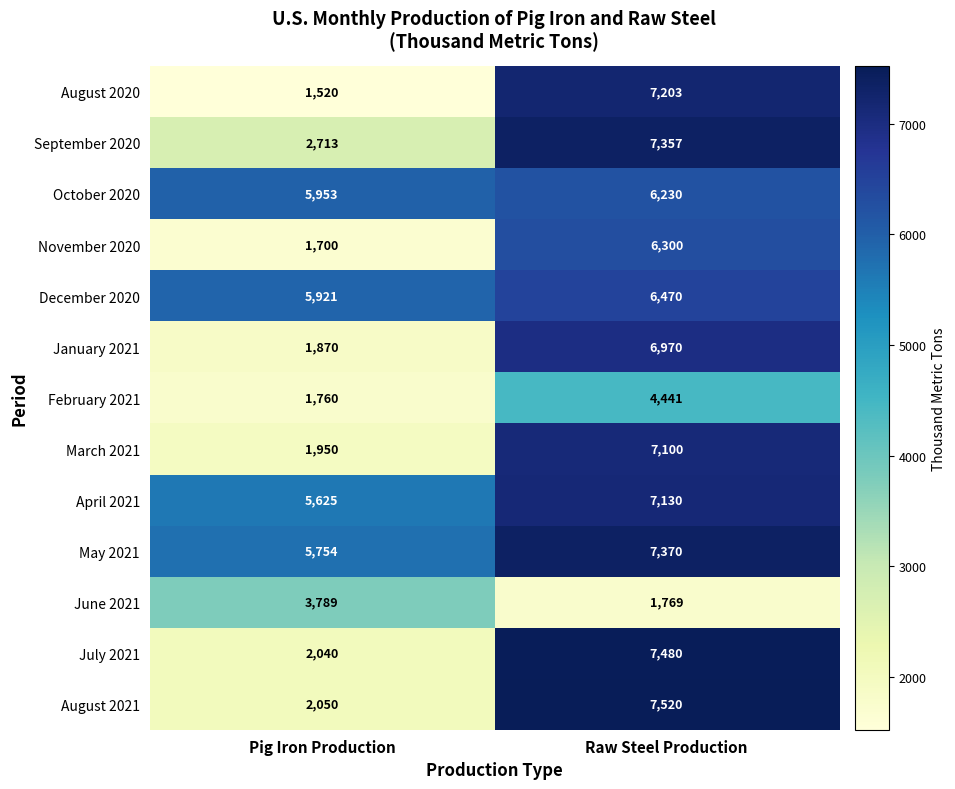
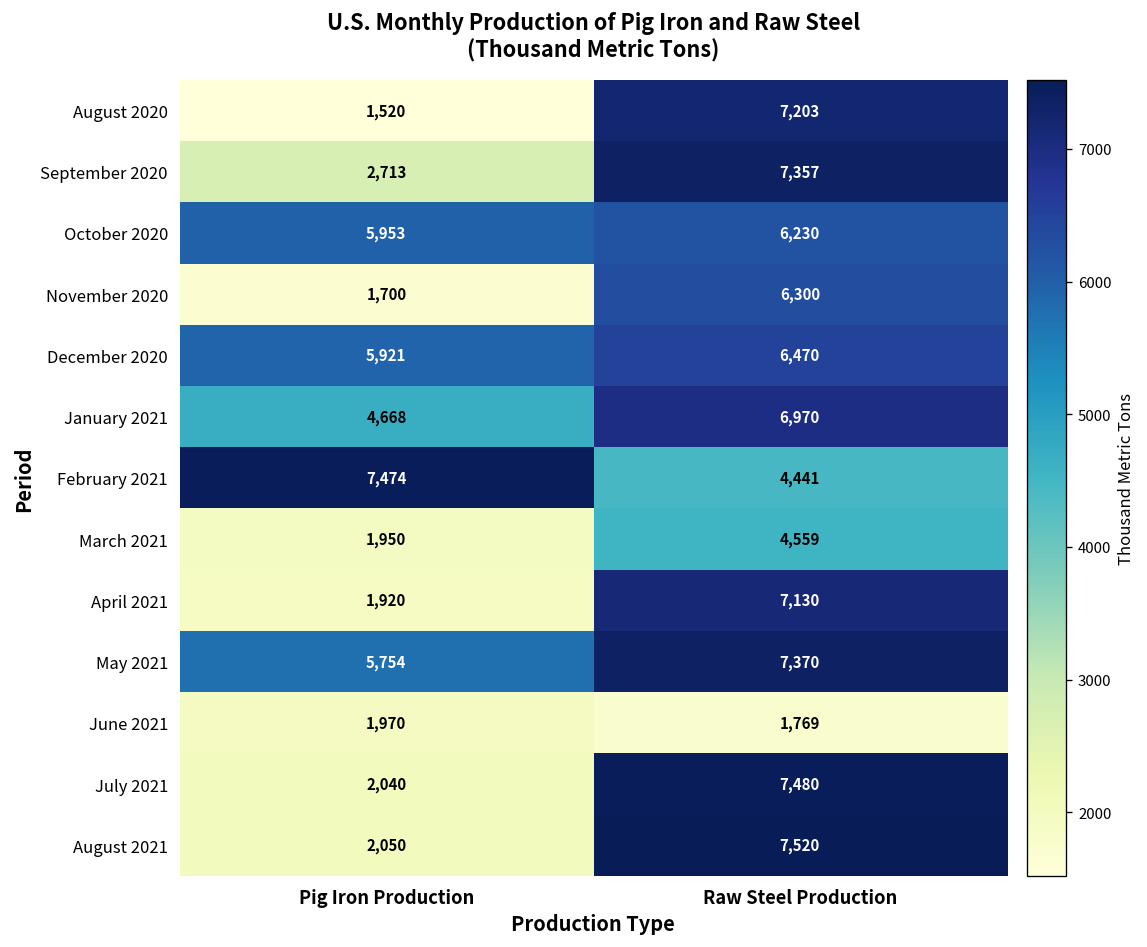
January 2021, Pig Iron Production: 1,870 -> 4,668
February 2021, Pig Iron Production: 1,760 -> 7,474
March 2021, Raw Steel Production: 7,100 -> 4,559
April 2021, Pig Iron Production: 5,625 -> 1,920
June 2021, Pig Iron Production: 3,789 -> 1,970
